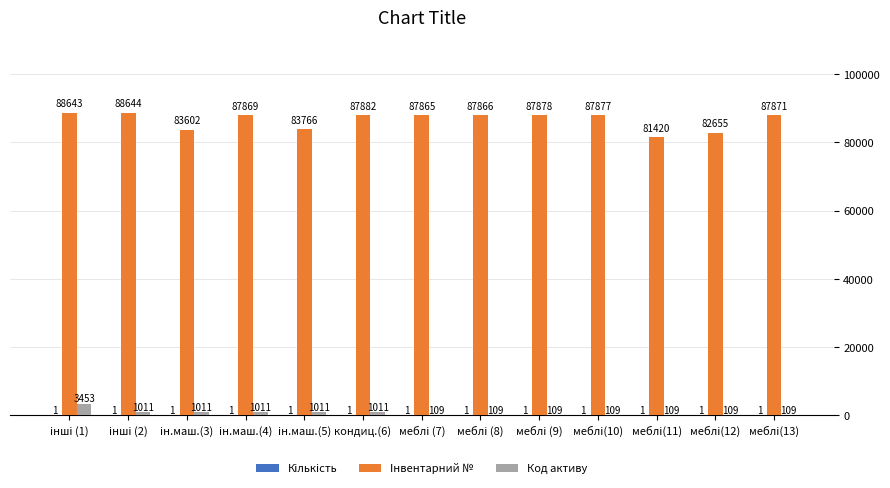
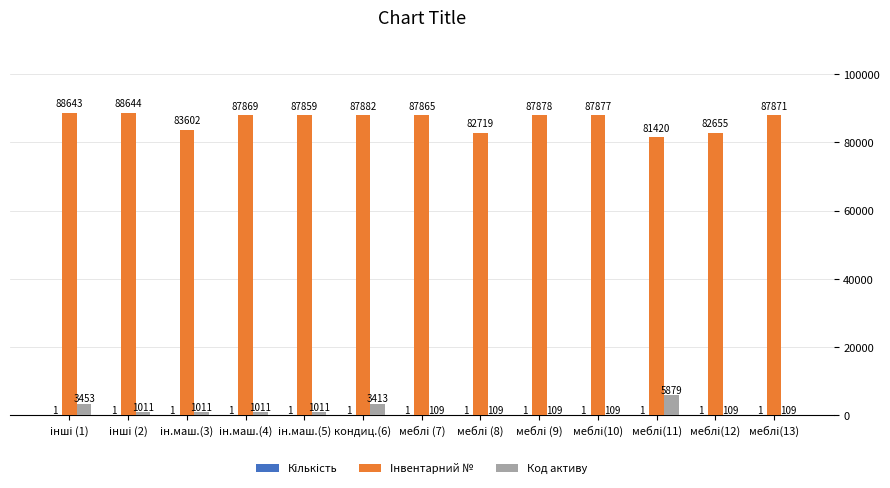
Інвентарний №, ін.маш.(5): 83766 -> 87859
Код активу, кондиц.(6): 1011 -> 3413
Інвентарний №, меблі (8): 87866 -> 82719
Код активу, меблі(11): 109 -> 5879
